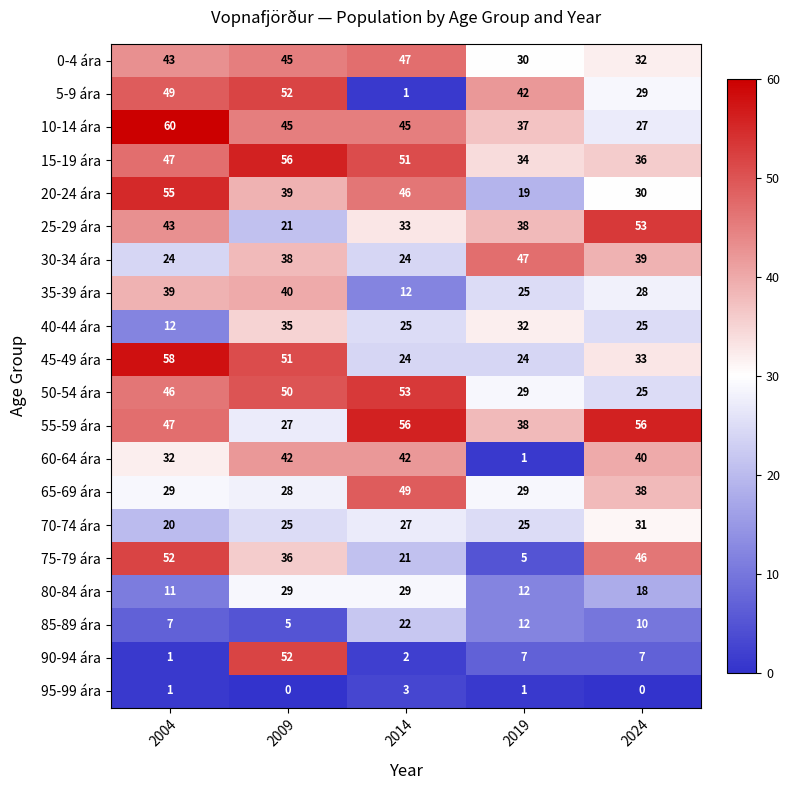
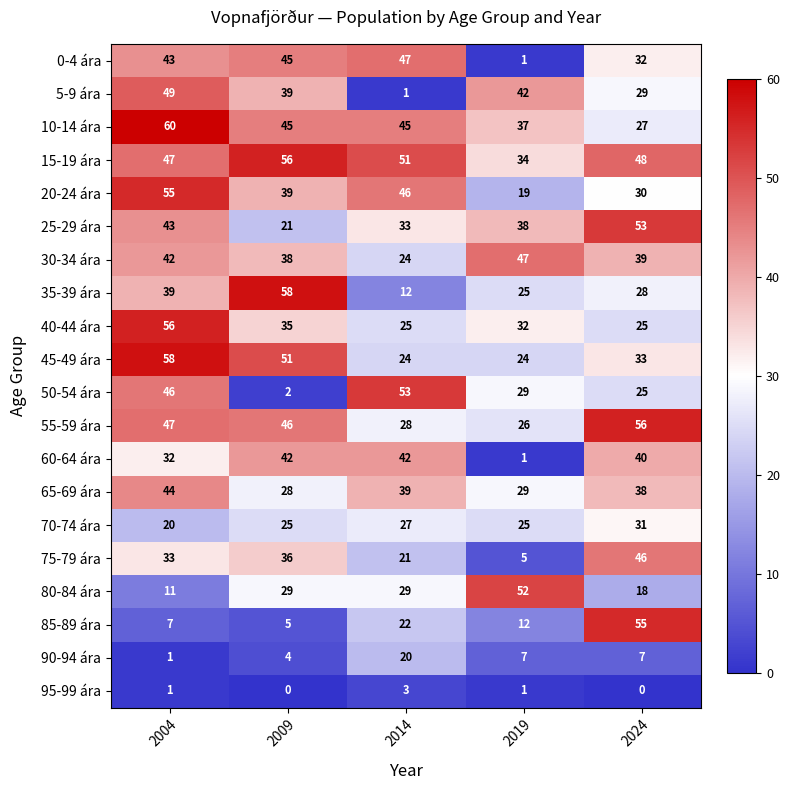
0-4 ára, 2019: 30 -> 1
5-9 ára, 2009: 52 -> 39
15-19 ára, 2024: 36 -> 48
30-34 ára, 2004: 24 -> 42
35-39 ára, 2009: 40 -> 58
40-44 ára, 2004: 12 -> 56
50-54 ára, 2009: 50 -> 2
55-59 ára, 2009: 27 -> 46
55-59 ára, 2014: 56 -> 28
55-59 ára, 2019: 38 -> 26
65-69 ára, 2004: 29 -> 44
65-69 ára, 2014: 49 -> 39
75-79 ára, 2004: 52 -> 33
80-84 ára, 2019: 12 -> 52
85-89 ára, 2024: 10 -> 55
90-94 ára, 2009: 52 -> 4
90-94 ára, 2014: 2 -> 20
